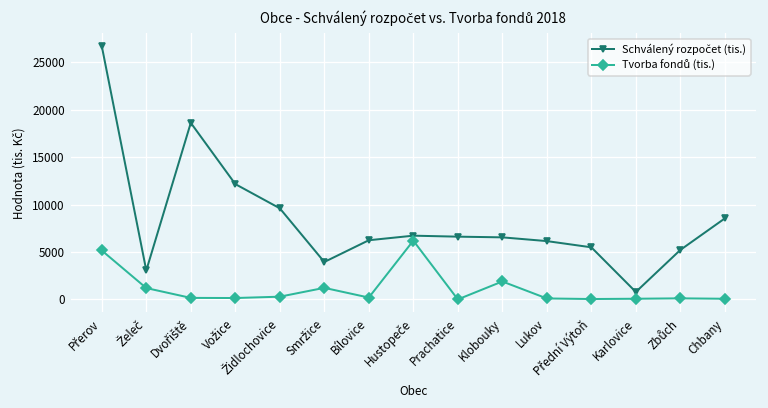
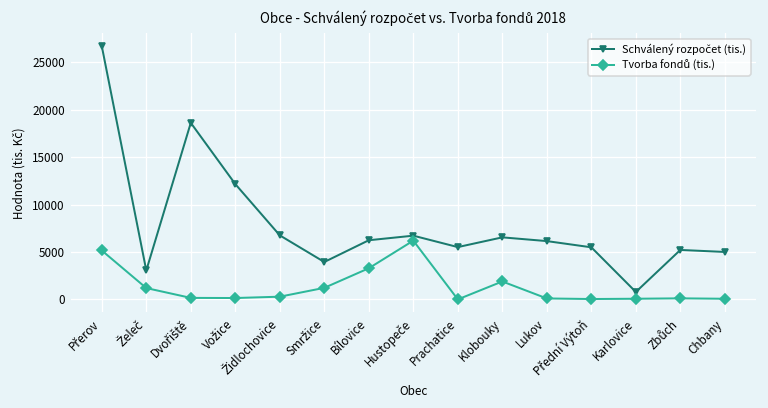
Schválený rozpočet (tis.), Židlochovice: 10000 -> 7000
Tvorba fondů (tis.), Bílovice: 0 -> 3000
Schválený rozpočet (tis.), Prachatice: 7000 -> 6000
Schválený rozpočet (tis.), Chbany: 9000 -> 5000
